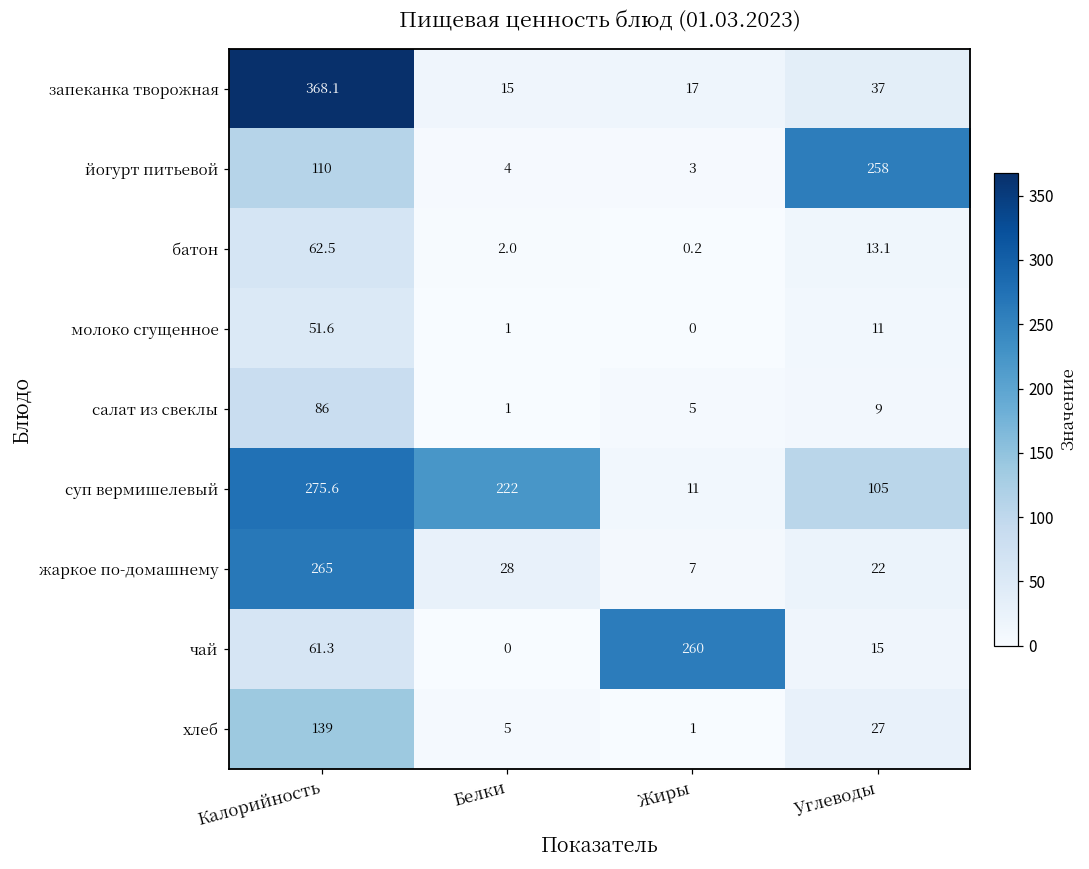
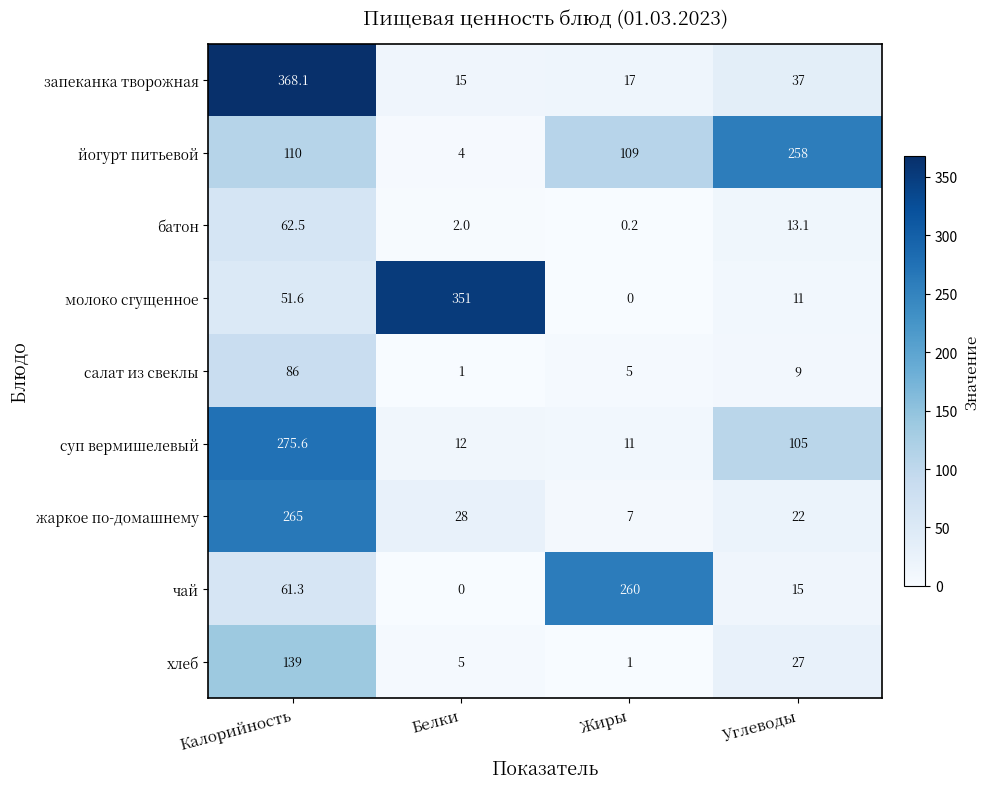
йогурт питьевой, Жиры: 3 -> 109
молоко сгущенное, Белки: 1 -> 351
суп вермишелевый, Белки: 222 -> 12
